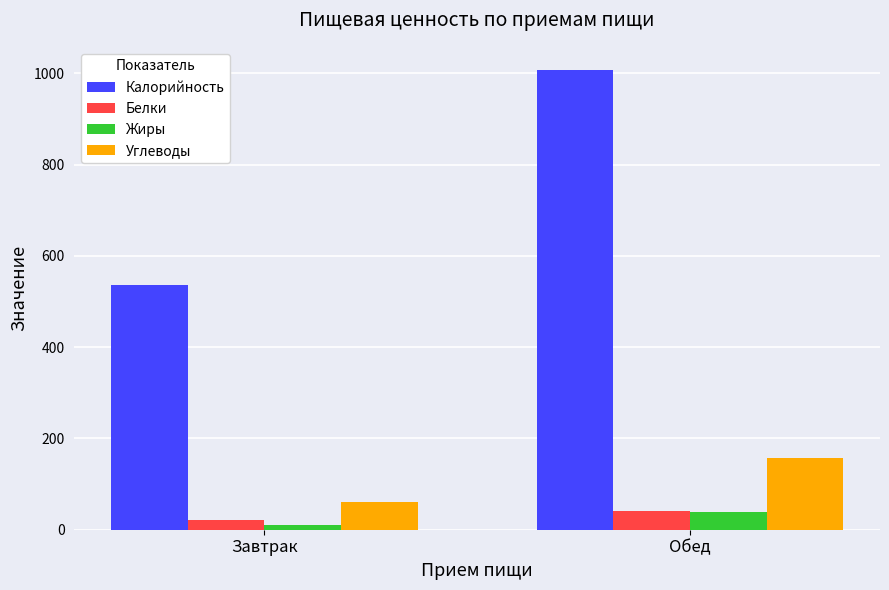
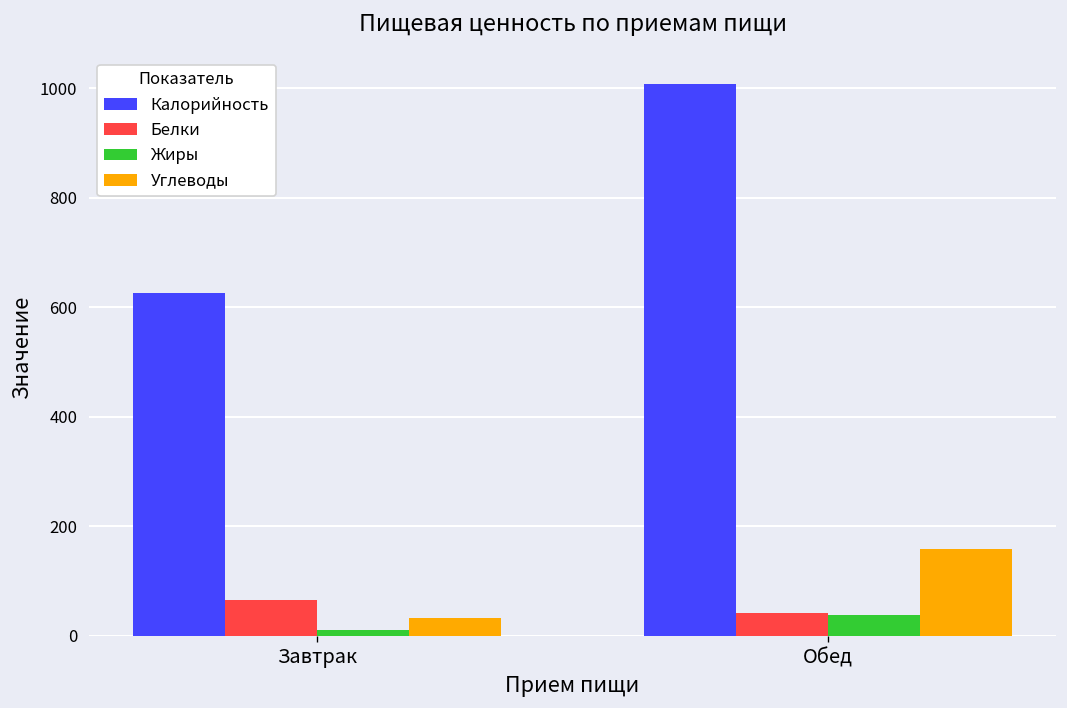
Калорийность, Завтрак: 540 -> 630
Белки, Завтрак: 20 -> 70
Углеводы, Завтрак: 60 -> 30
